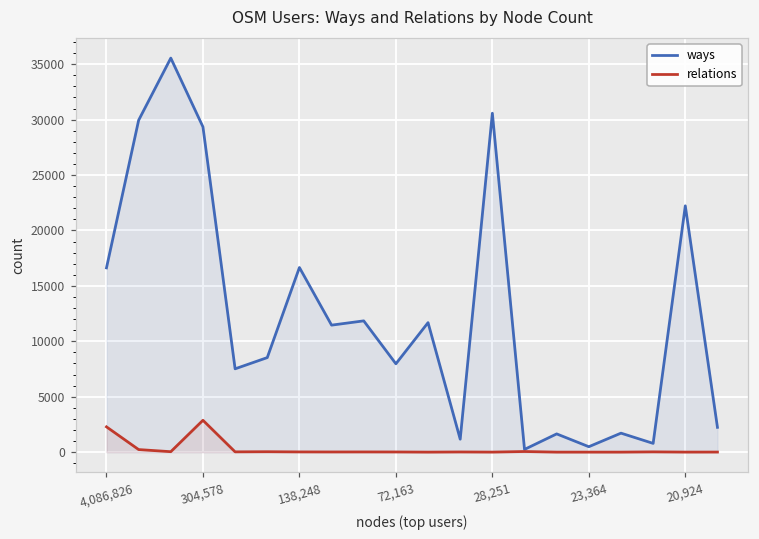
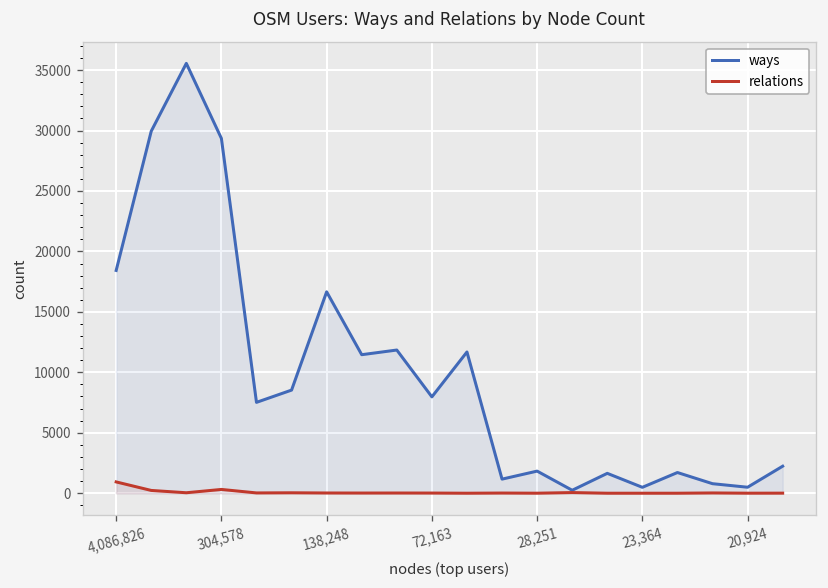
ways, 4,086,826: 16600 -> 18400
relations, 4,086,826: 2300 -> 900
relations, 304,578: 2900 -> 300
ways, 28,251: 30600 -> 1800
ways, 20,924: 22200 -> 500
